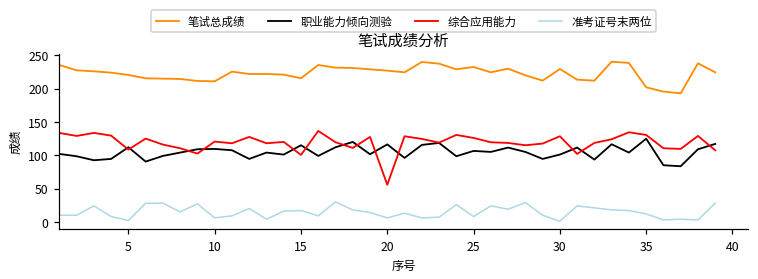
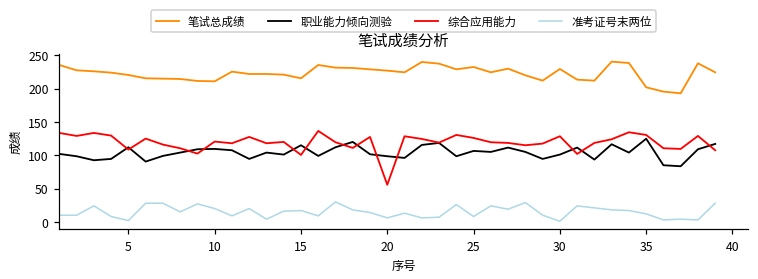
准考证号末两位, 10: 10 -> 20
职业能力倾向测验, 20: 120 -> 100
